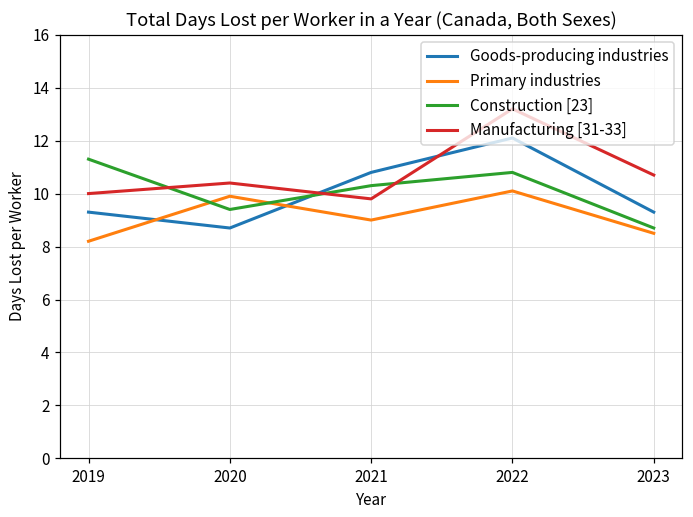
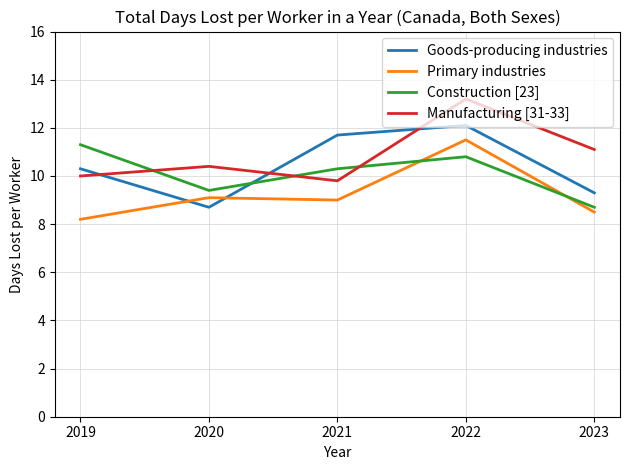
Goods-producing industries, 2019: 9.3 -> 10.3
Primary industries, 2020: 9.9 -> 9.1
Goods-producing industries, 2021: 10.8 -> 11.7
Primary industries, 2022: 10.1 -> 11.5
Manufacturing [31-33], 2023: 10.7 -> 11.1
